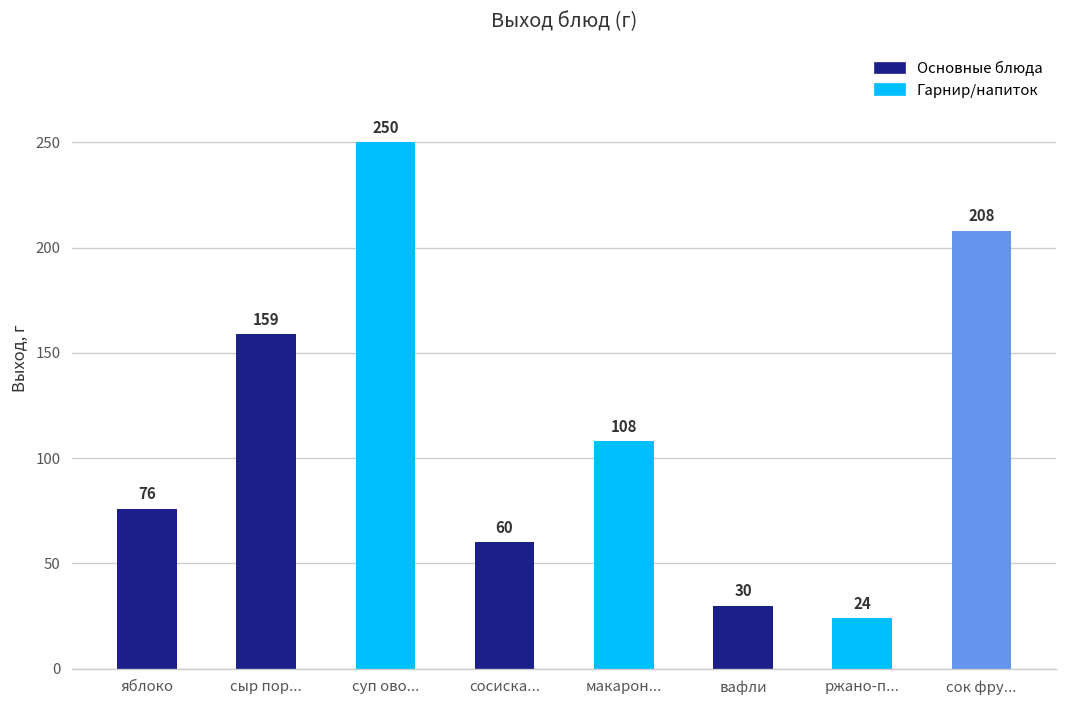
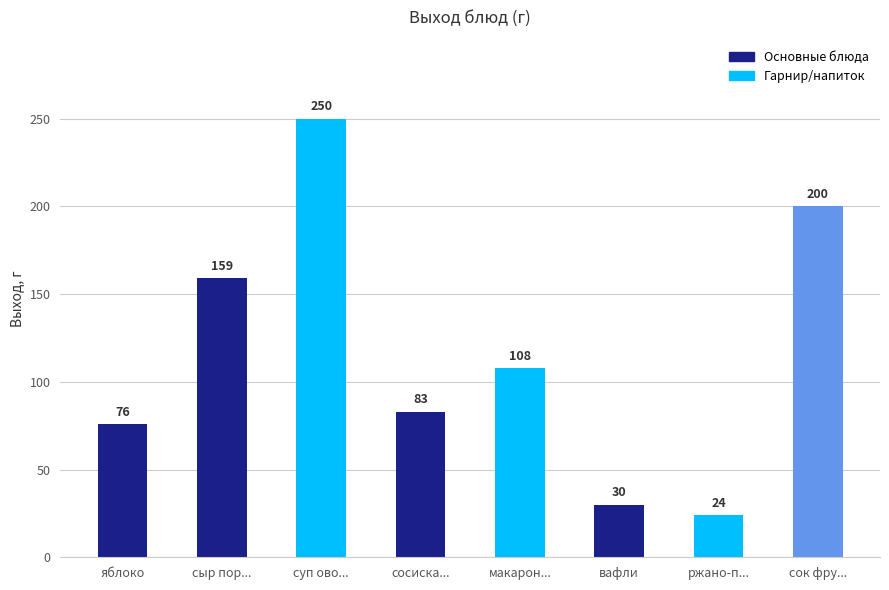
сосиска...: 60 -> 83
сок фру...: 208 -> 200
